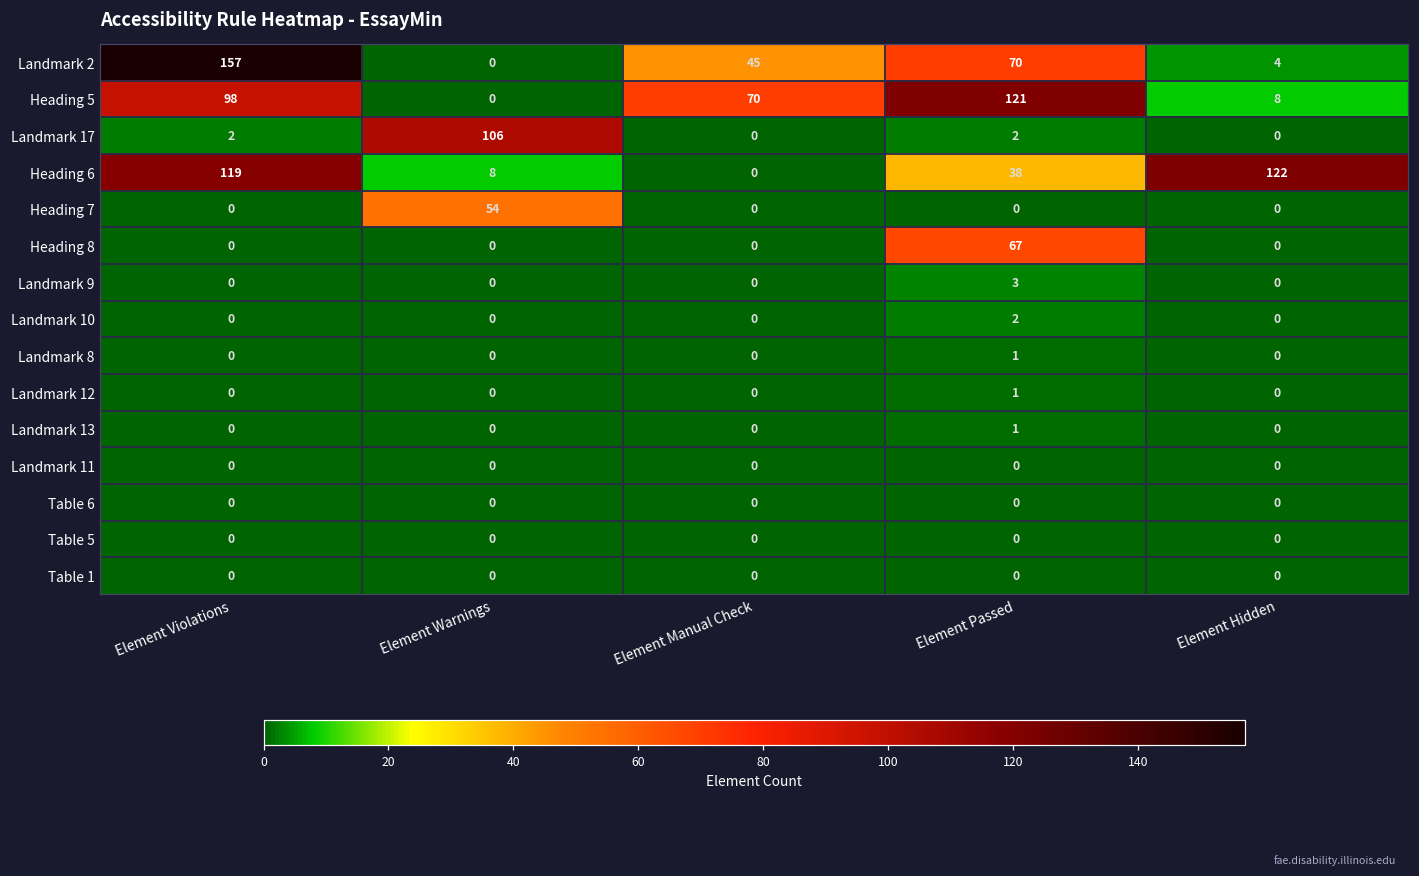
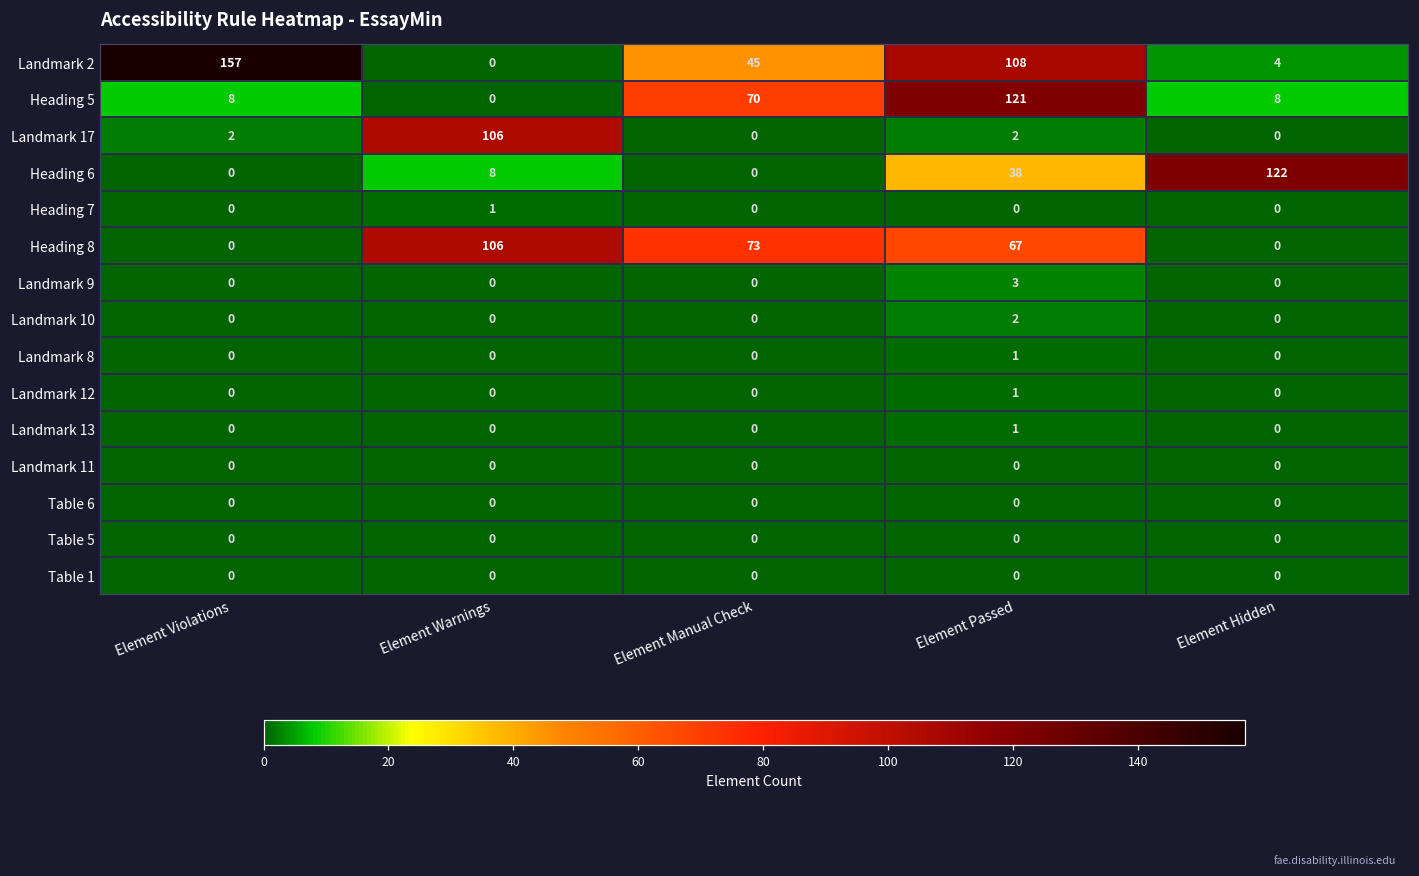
Landmark 2, Element Passed: 70 -> 108
Heading 5, Element Violations: 98 -> 8
Heading 6, Element Violations: 119 -> 0
Heading 7, Element Warnings: 54 -> 1
Heading 8, Element Warnings: 0 -> 106
Heading 8, Element Manual Check: 0 -> 73
